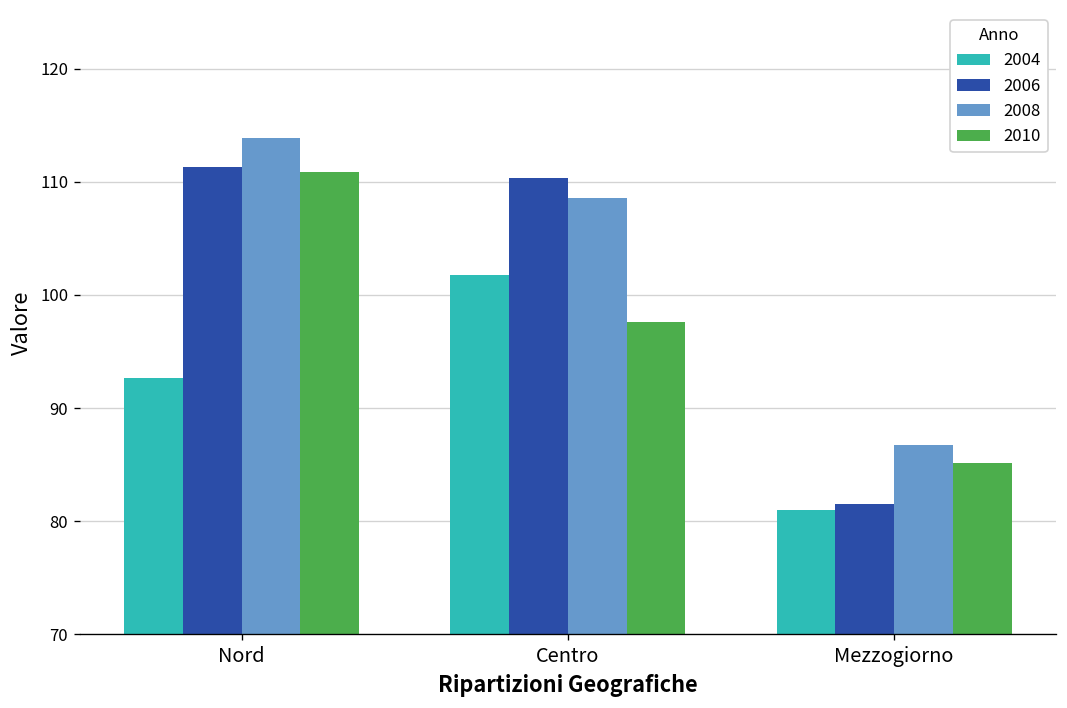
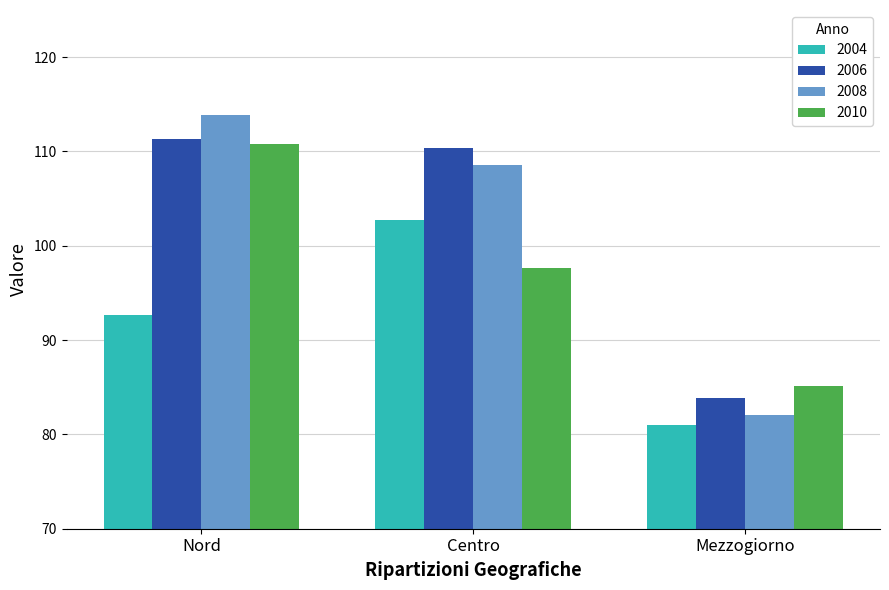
2004, Centro: 102 -> 103
2006, Mezzogiorno: 82 -> 84
2008, Mezzogiorno: 87 -> 82
